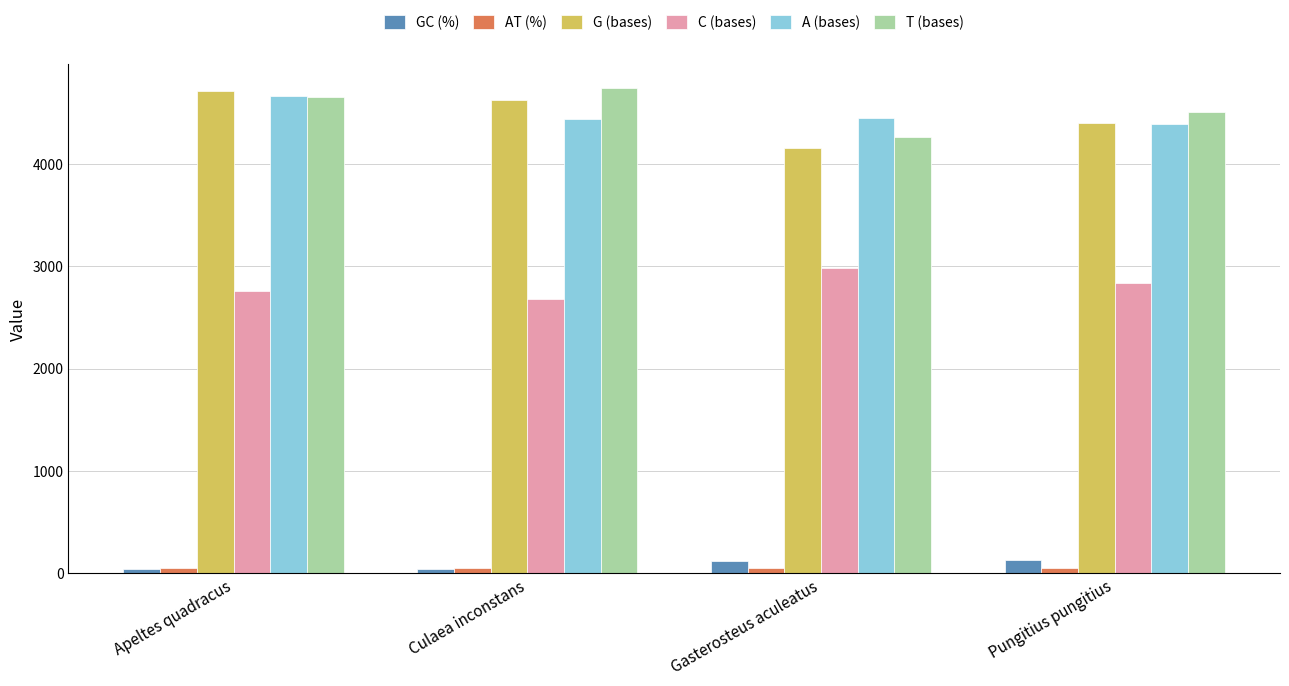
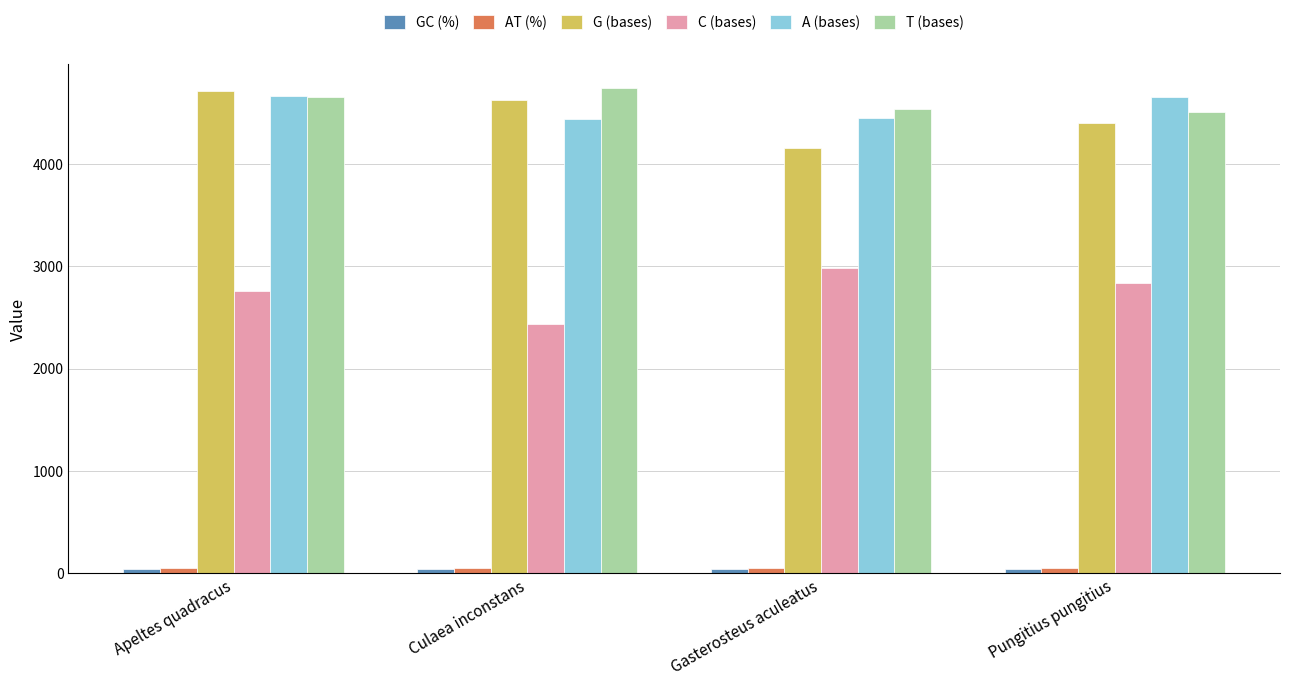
C (bases), Culaea inconstans: 2680 -> 2430
GC (%), Gasterosteus aculeatus: 120 -> 40
T (bases), Gasterosteus aculeatus: 4260 -> 4540
GC (%), Pungitius pungitius: 130 -> 50
A (bases), Pungitius pungitius: 4390 -> 4650
